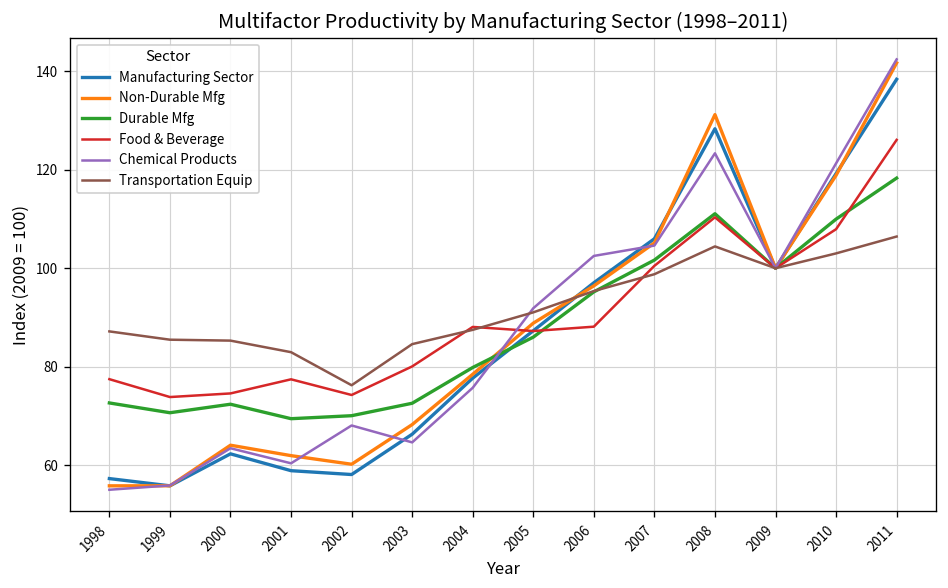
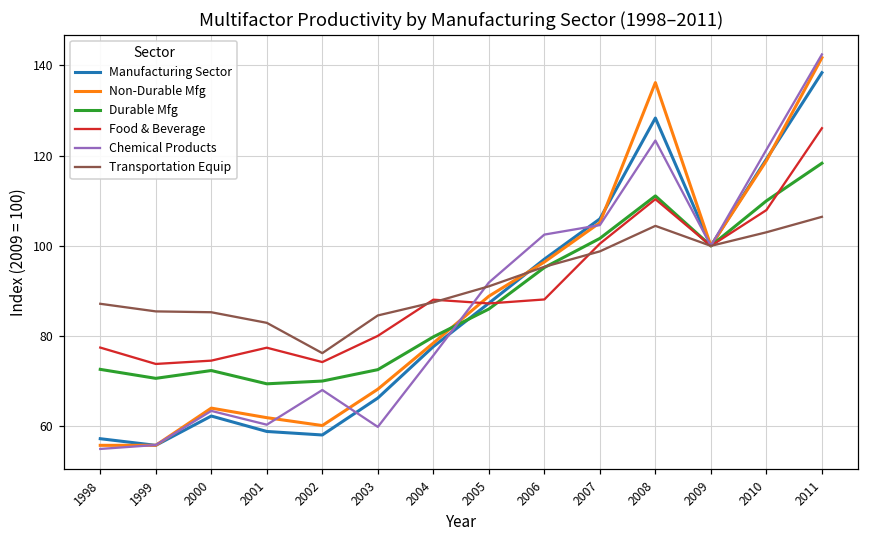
Chemical Products, 2003: 65 -> 60
Non-Durable Mfg, 2008: 131 -> 136
